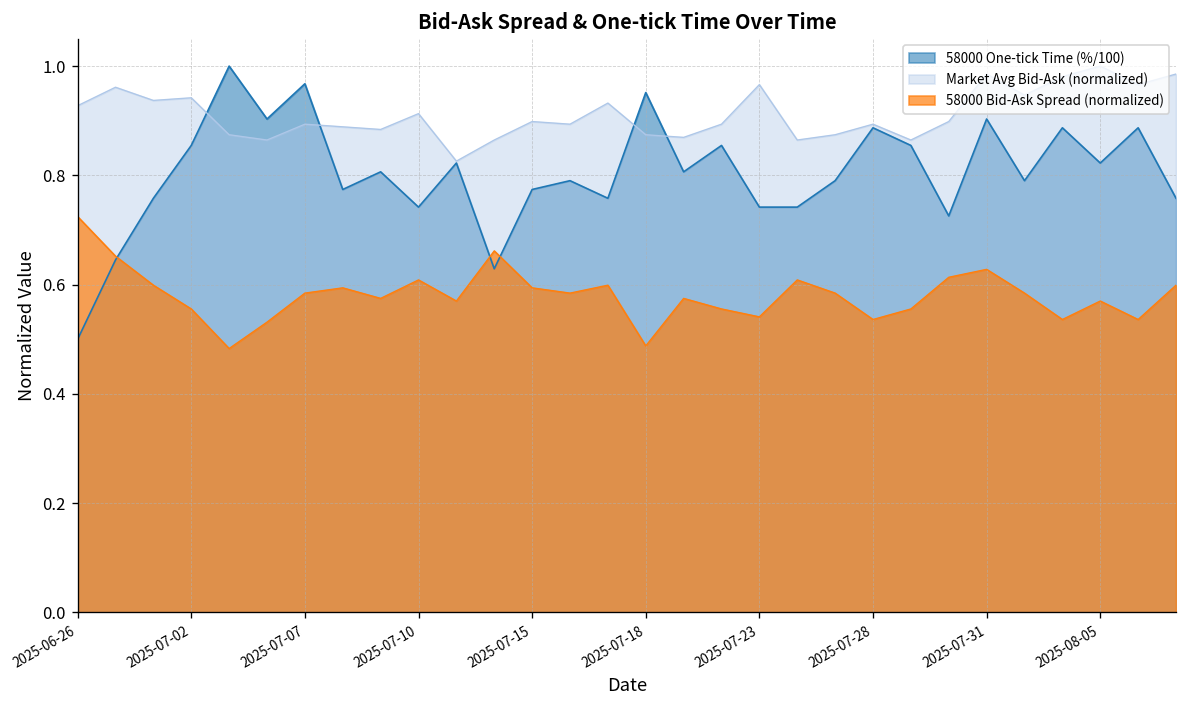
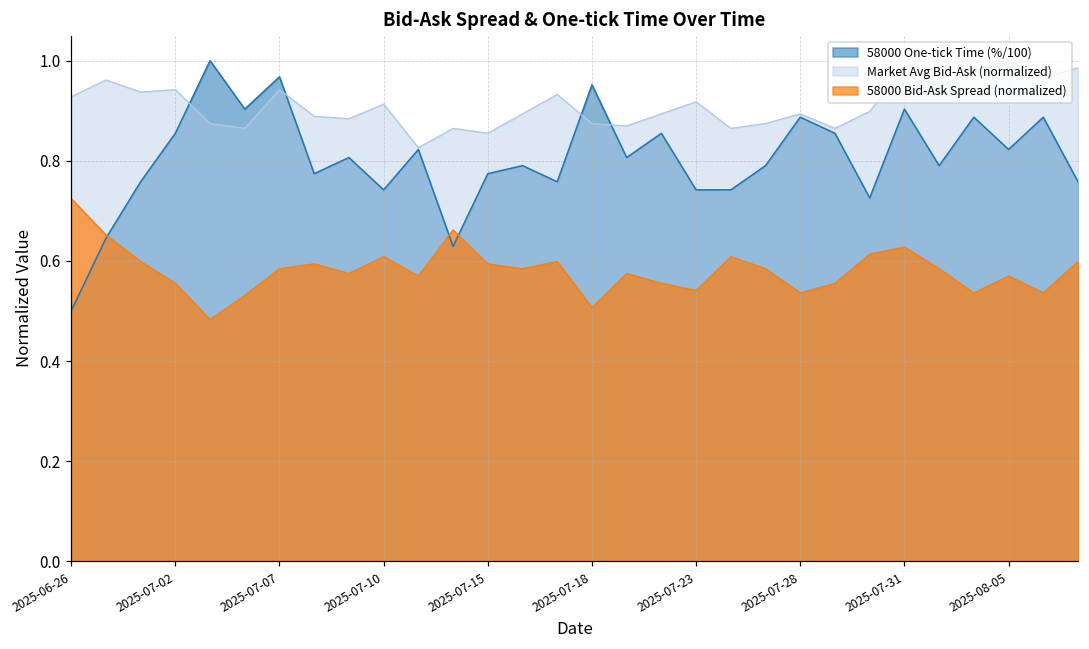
Market Avg Bid-Ask (normalized), 2025-07-07: 0.89 -> 0.94
Market Avg Bid-Ask (normalized), 2025-07-15: 0.90 -> 0.86
58000 Bid-Ask Spread (normalized), 2025-07-18: 0.49 -> 0.51
Market Avg Bid-Ask (normalized), 2025-07-23: 0.97 -> 0.92
